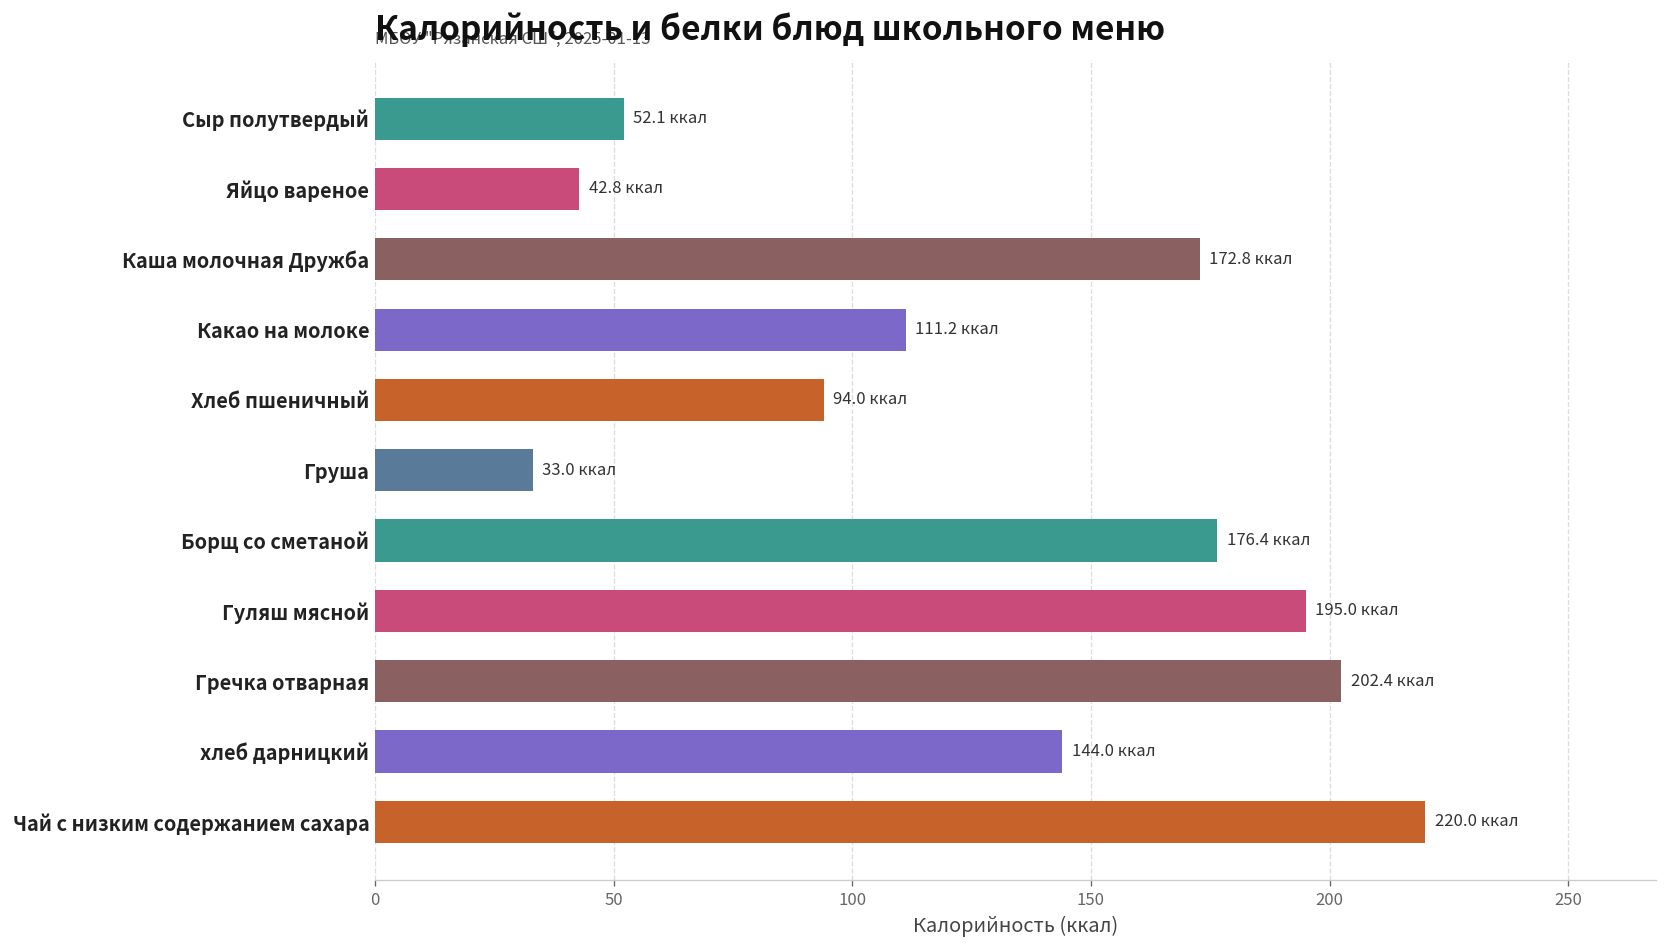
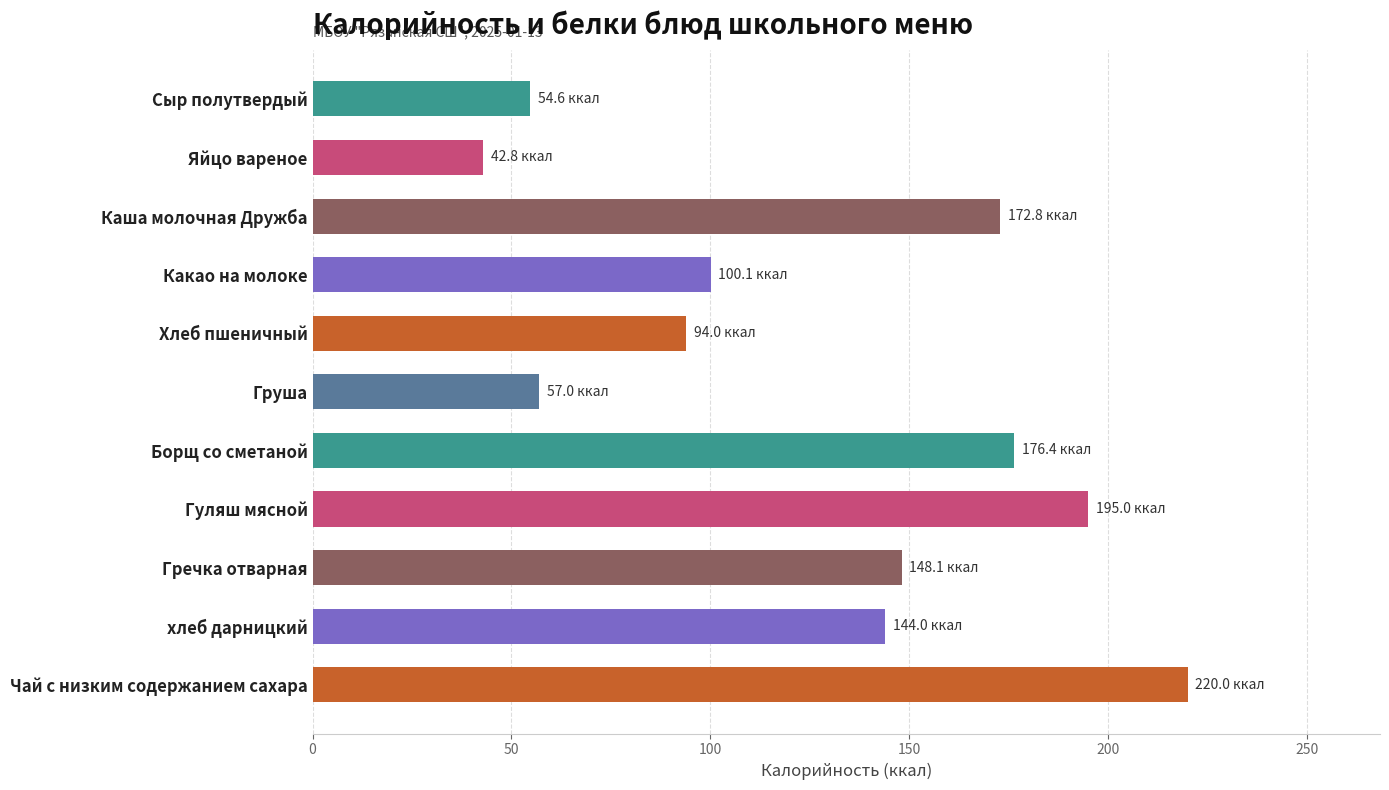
Сыр полутвердый: 52.1 -> 54.6
Какао на молоке: 111.2 -> 100.1
Груша: 33.0 -> 57.0
Гречка отварная: 202.4 -> 148.1
